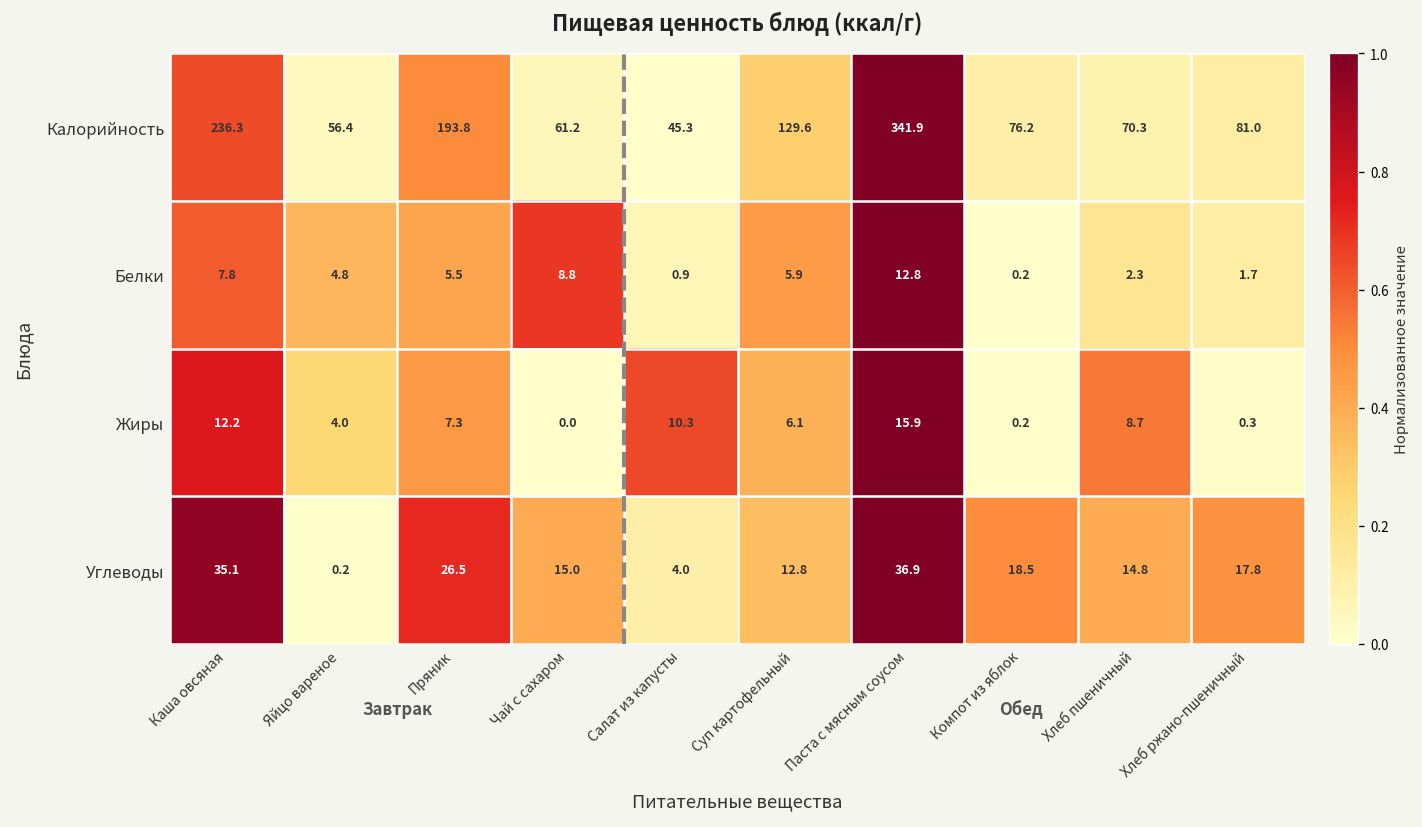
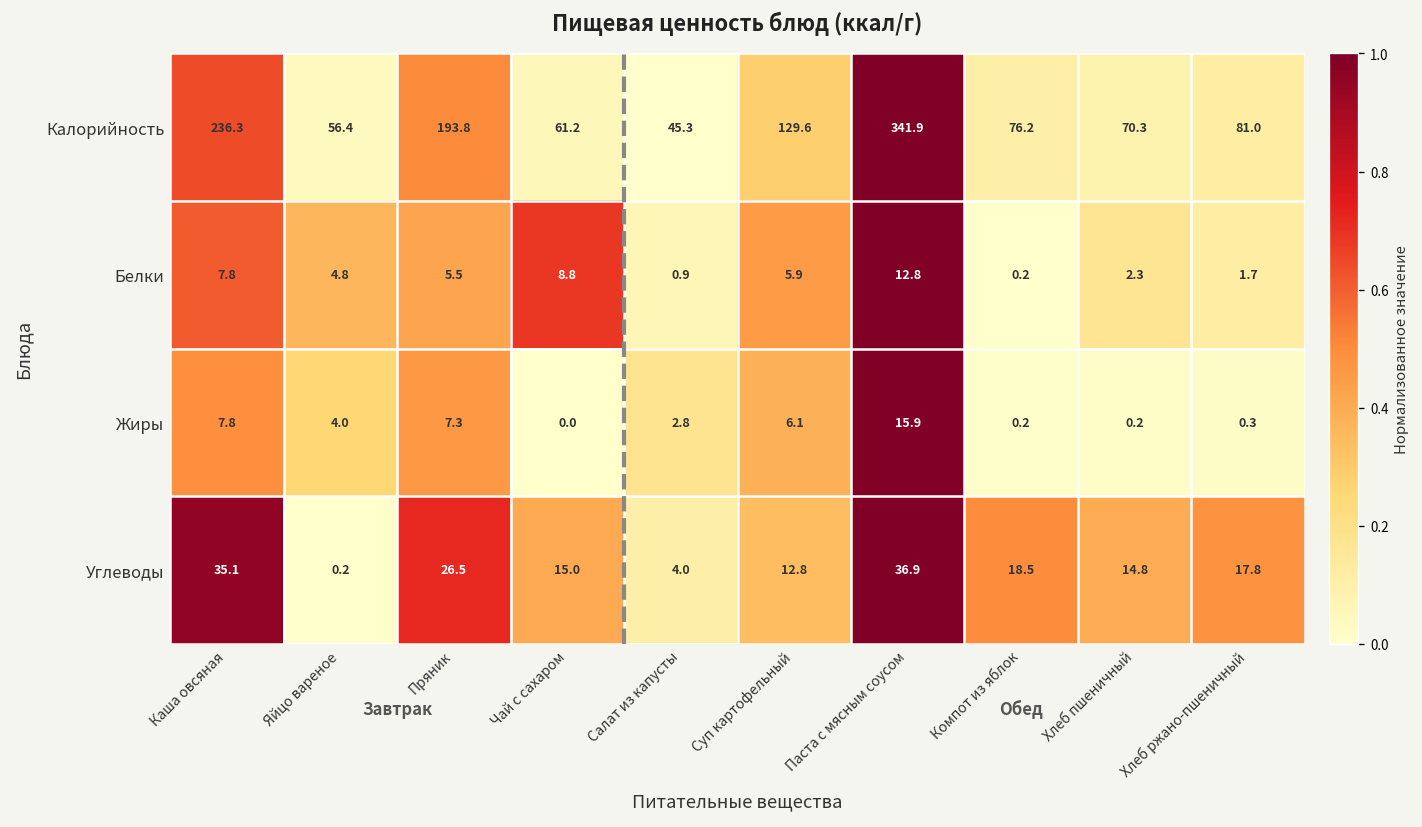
Жиры, Каша овсяная: 12.2 -> 7.8
Жиры, Салат из капусты: 10.3 -> 2.8
Жиры, Хлеб пшеничный: 8.7 -> 0.2
